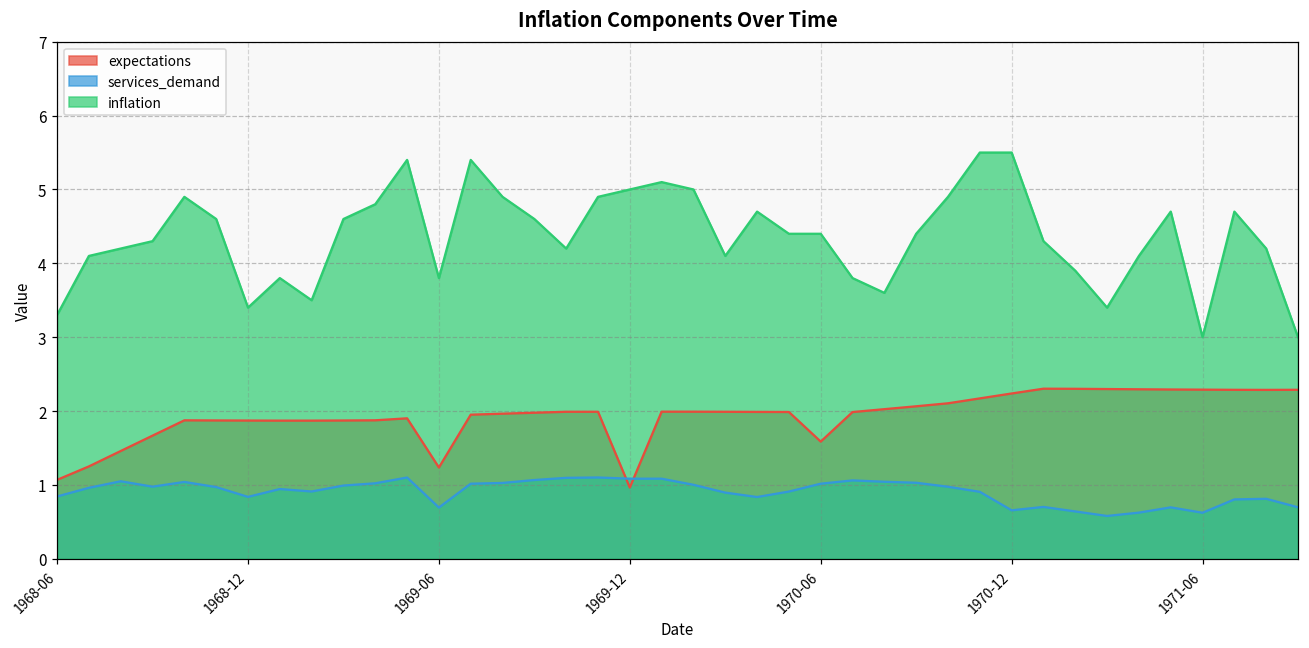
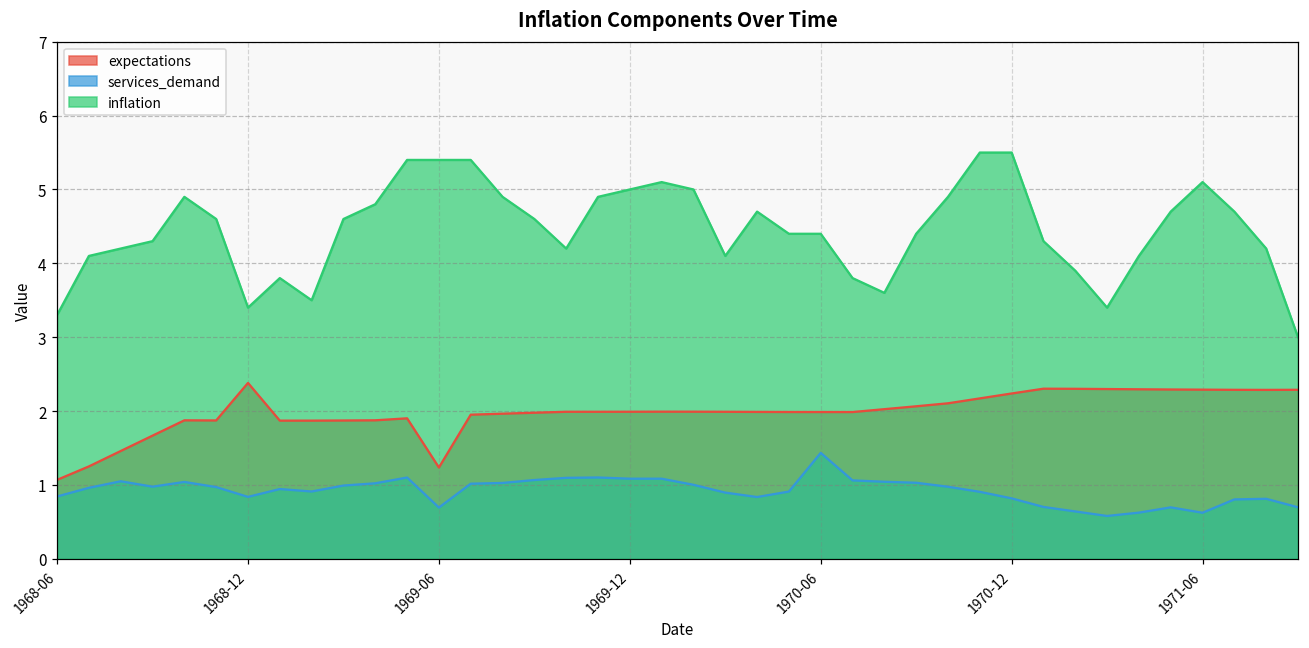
expectations, 1968-12: 1.9 -> 2.4
inflation, 1969-06: 3.8 -> 5.4
expectations, 1969-12: 1.0 -> 2.0
expectations, 1970-06: 1.6 -> 2.0
services_demand, 1970-06: 1.0 -> 1.4
services_demand, 1970-12: 0.7 -> 0.8
inflation, 1971-06: 3.0 -> 5.1
